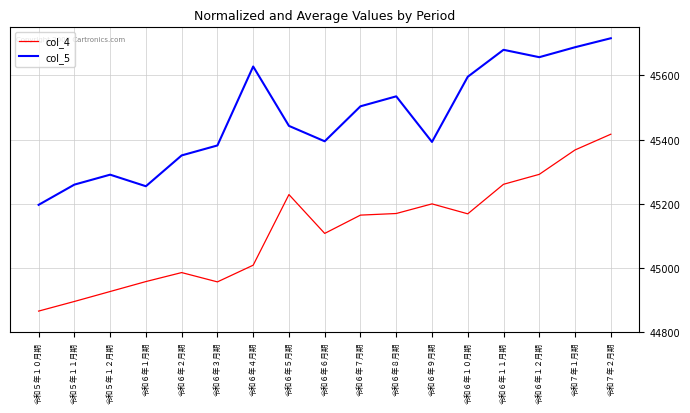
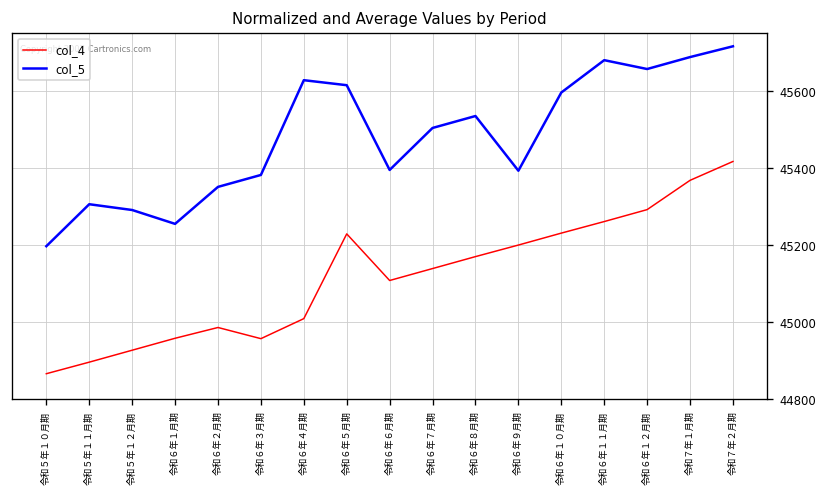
col_5, 令和５年１１月期: 45260 -> 45310
col_5, 令和６年５月期: 45440 -> 45620
col_4, 令和６年７月期: 45170 -> 45140
col_4, 令和６年１０月期: 45170 -> 45230
